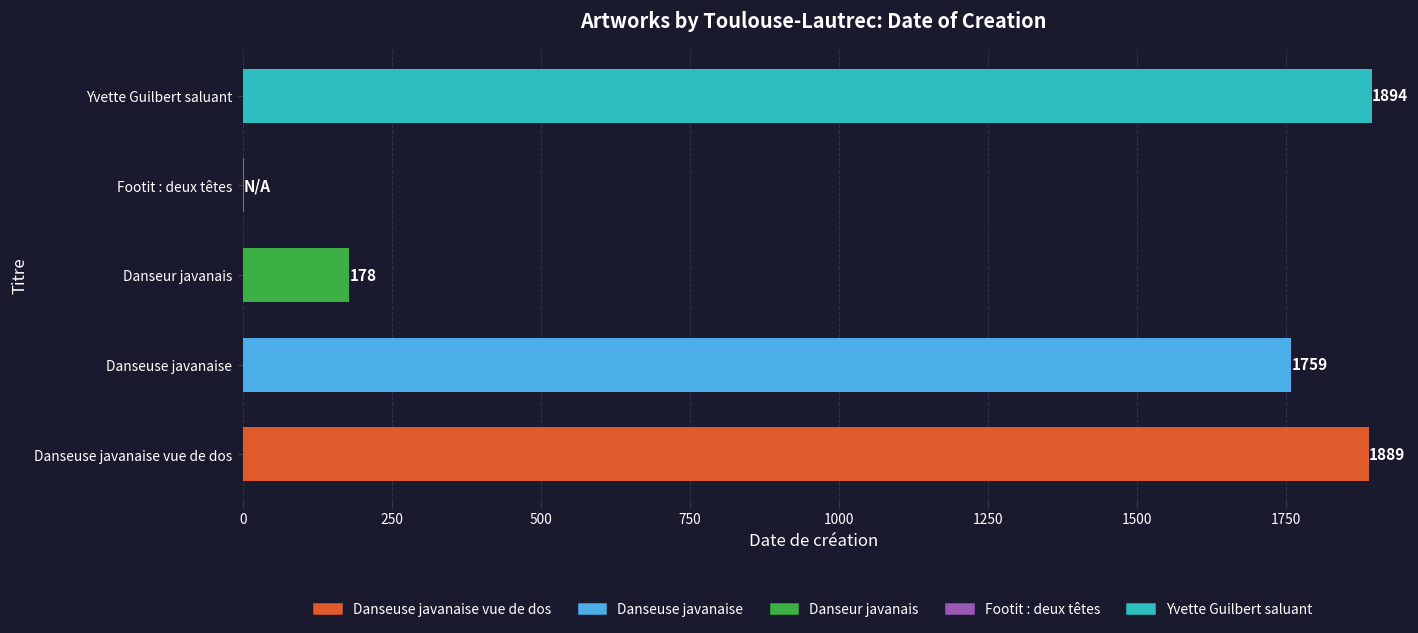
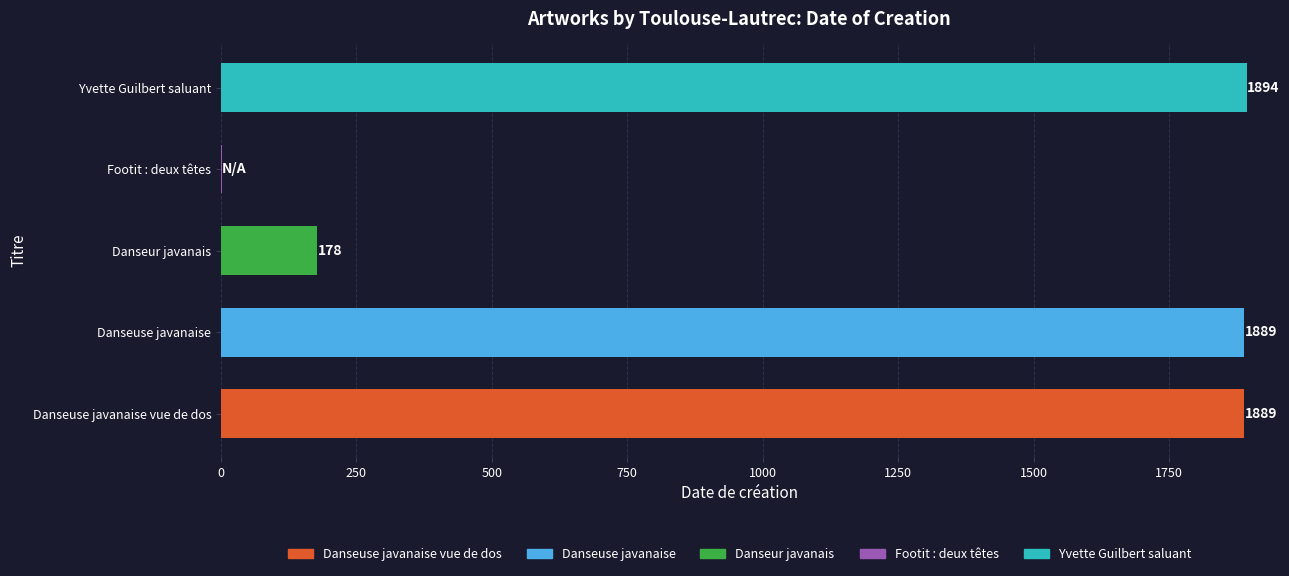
Danseuse javanaise: 1759 -> 1889
